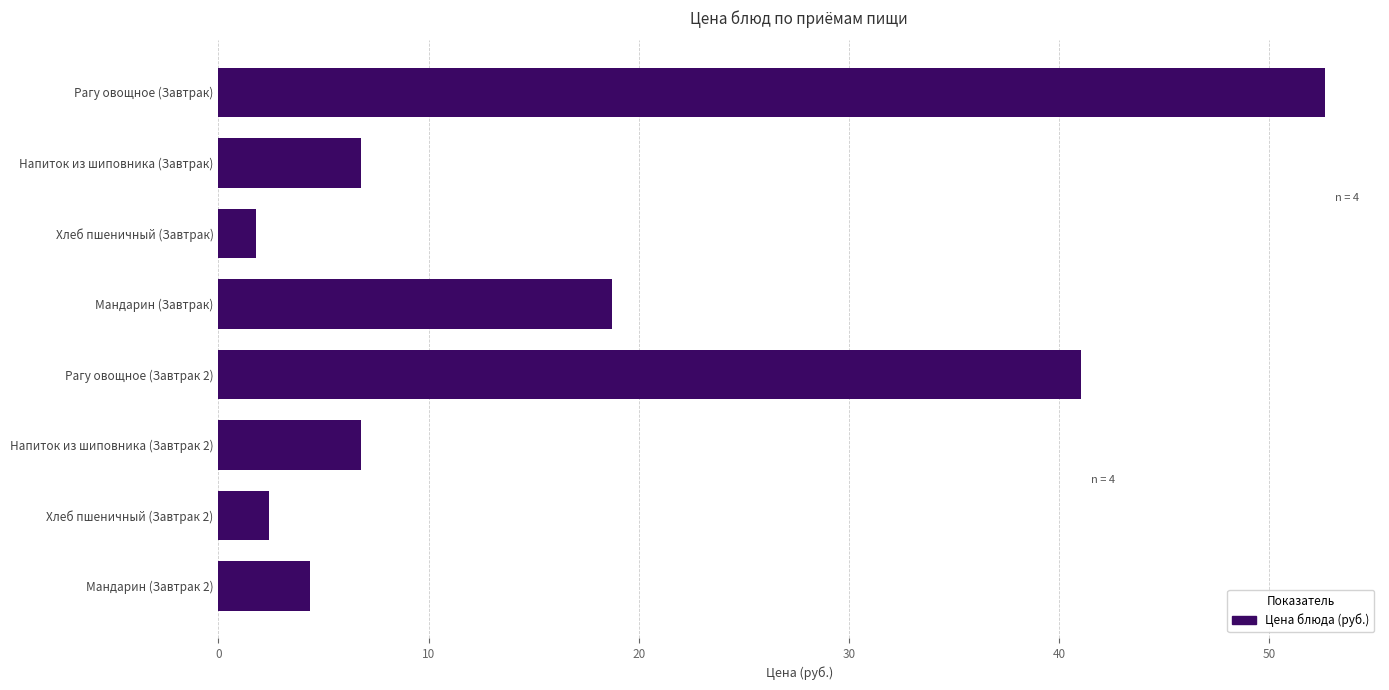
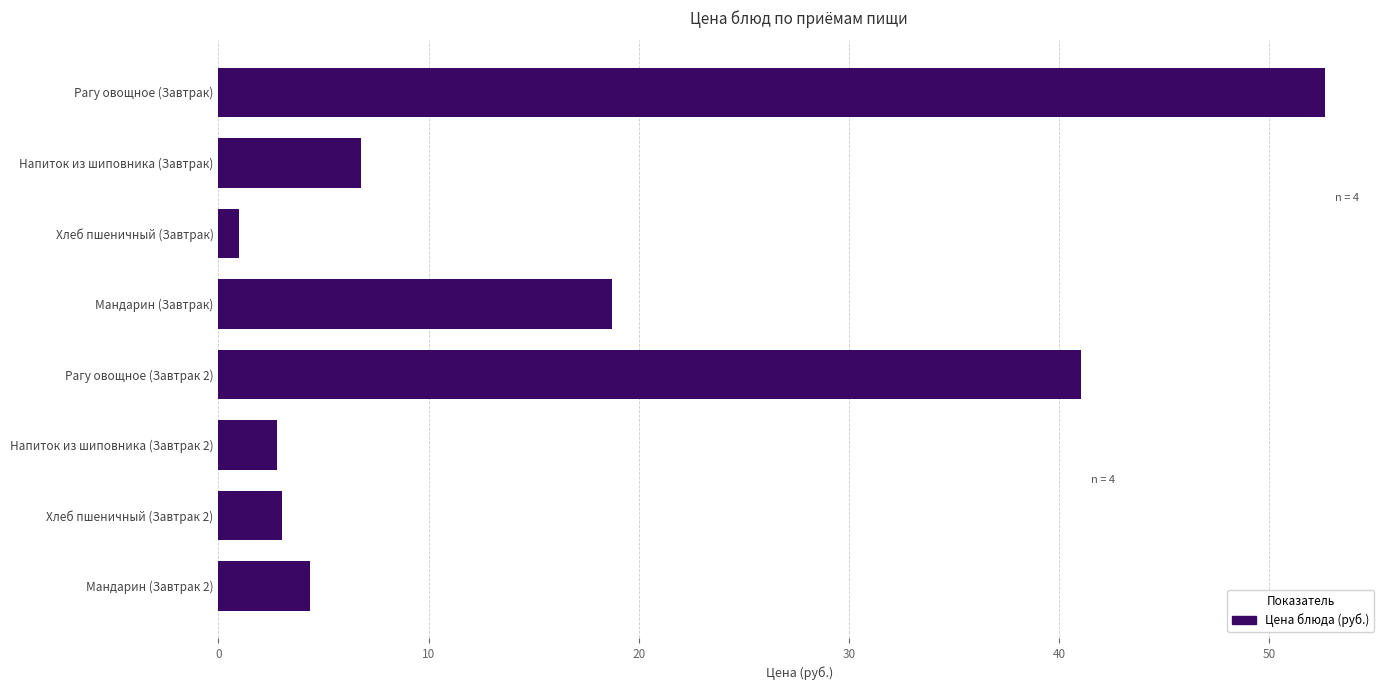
Хлеб пшеничный (Завтрак): 1.8 -> 1.0
Напиток из шиповника (Завтрак 2): 6.8 -> 2.8
Хлеб пшеничный (Завтрак 2): 2.4 -> 3.0
